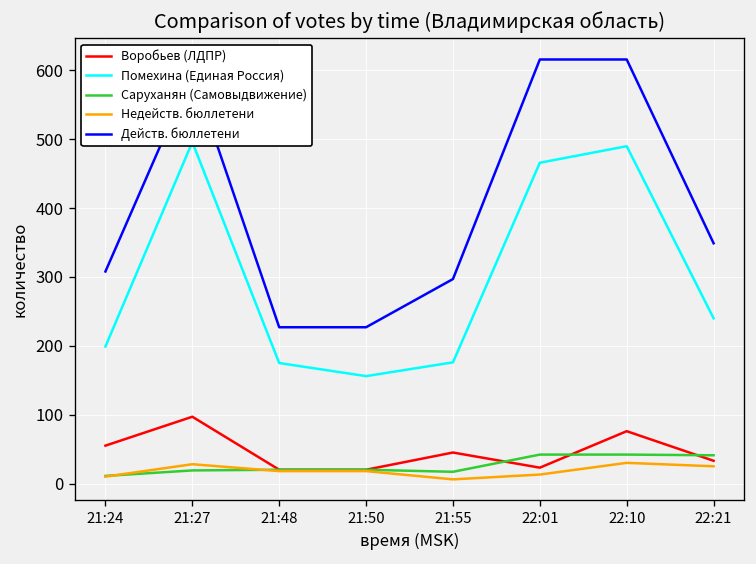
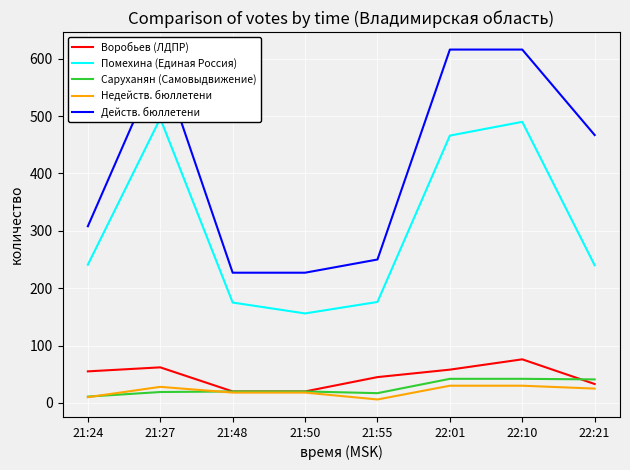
Помехина (Единая Россия), 21:24: 200 -> 240
Воробьев (ЛДПР), 21:27: 100 -> 60
Действ. бюллетени, 21:55: 300 -> 250
Воробьев (ЛДПР), 22:01: 20 -> 60
Недейств. бюллетени, 22:01: 10 -> 30
Действ. бюллетени, 22:21: 350 -> 470
